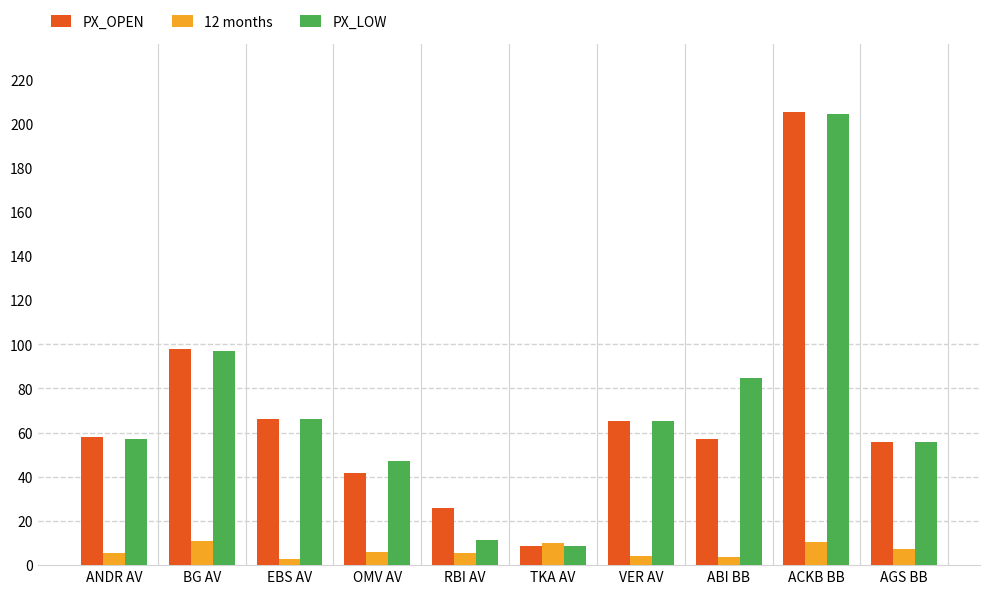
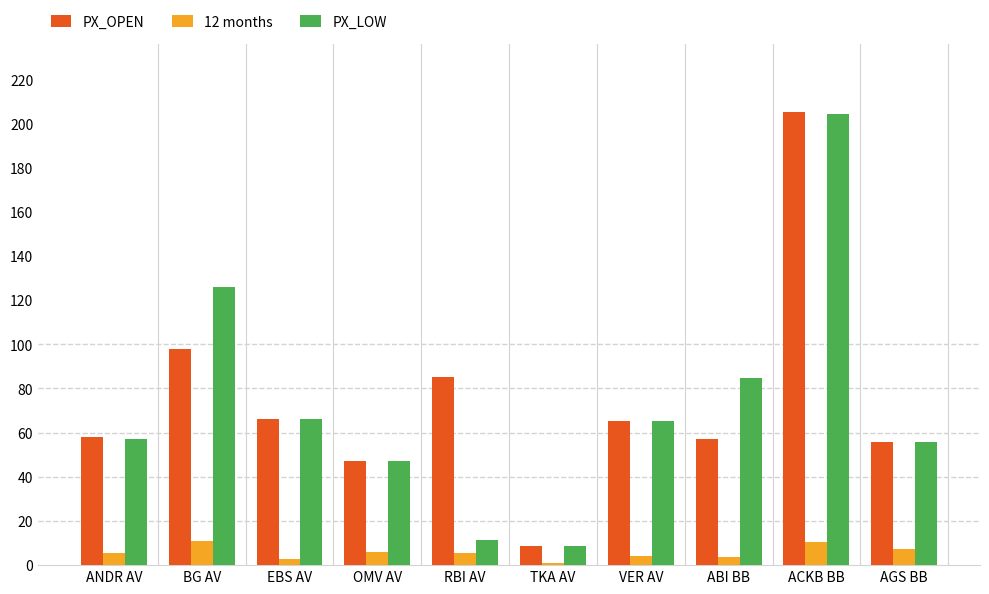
PX_LOW, BG AV: 97 -> 126
PX_OPEN, OMV AV: 42 -> 47
PX_OPEN, RBI AV: 26 -> 85
12 months, TKA AV: 10 -> 1
